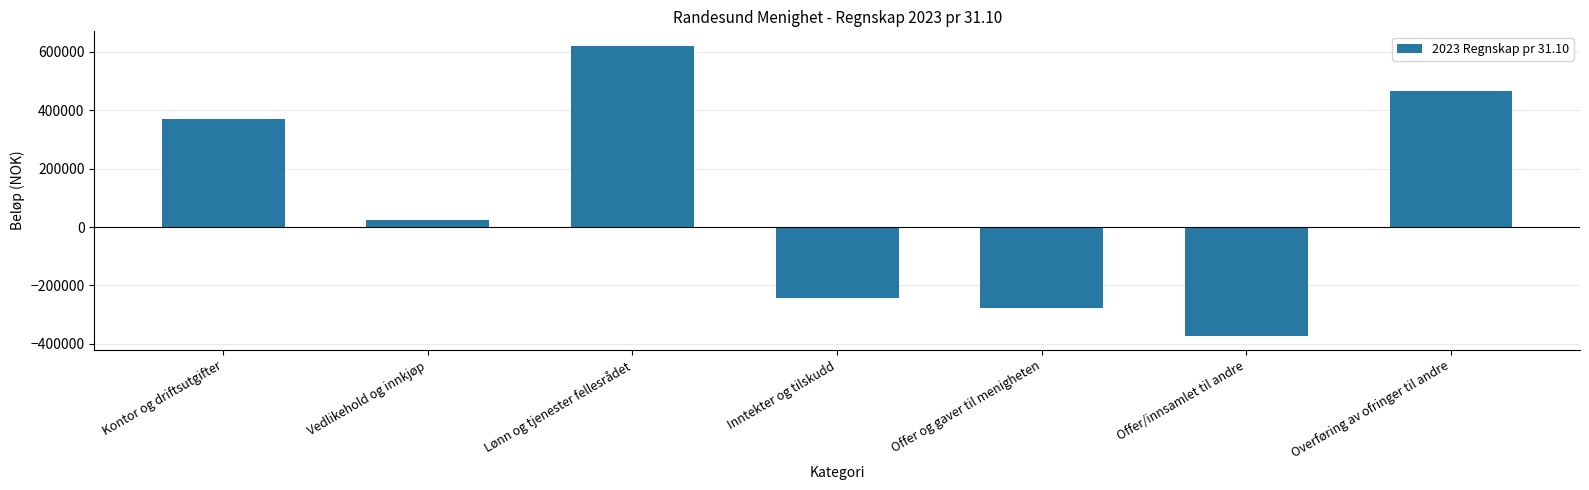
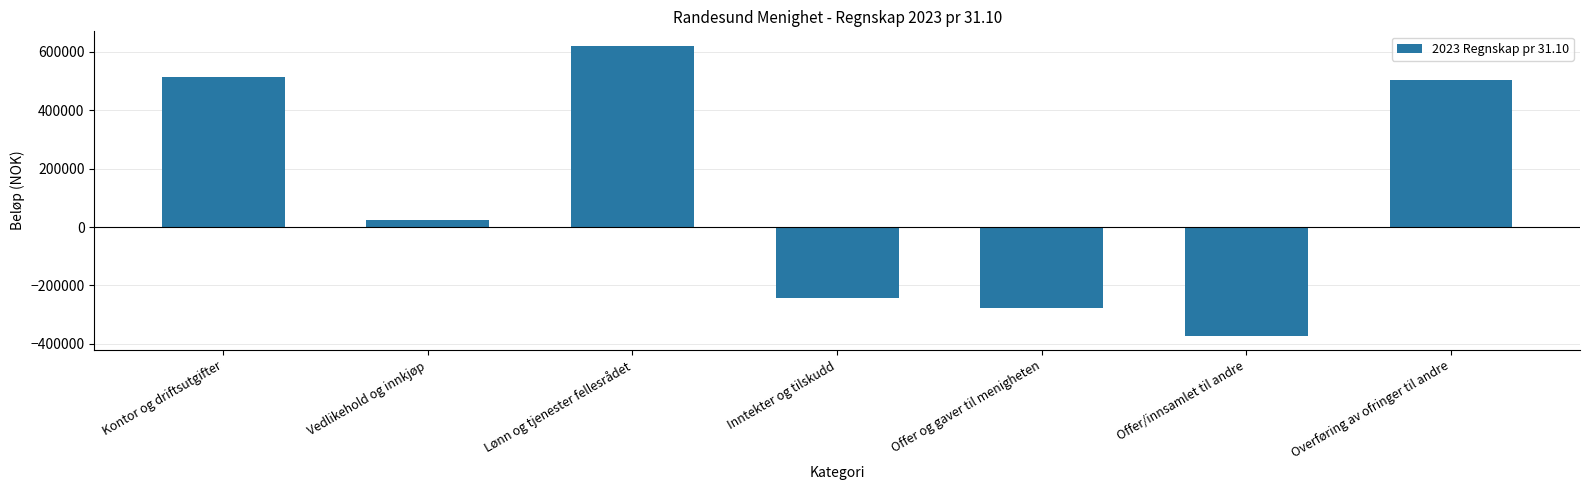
Kontor og driftsutgifter: 370000 -> 510000
Overføring av ofringer til andre: 460000 -> 500000
